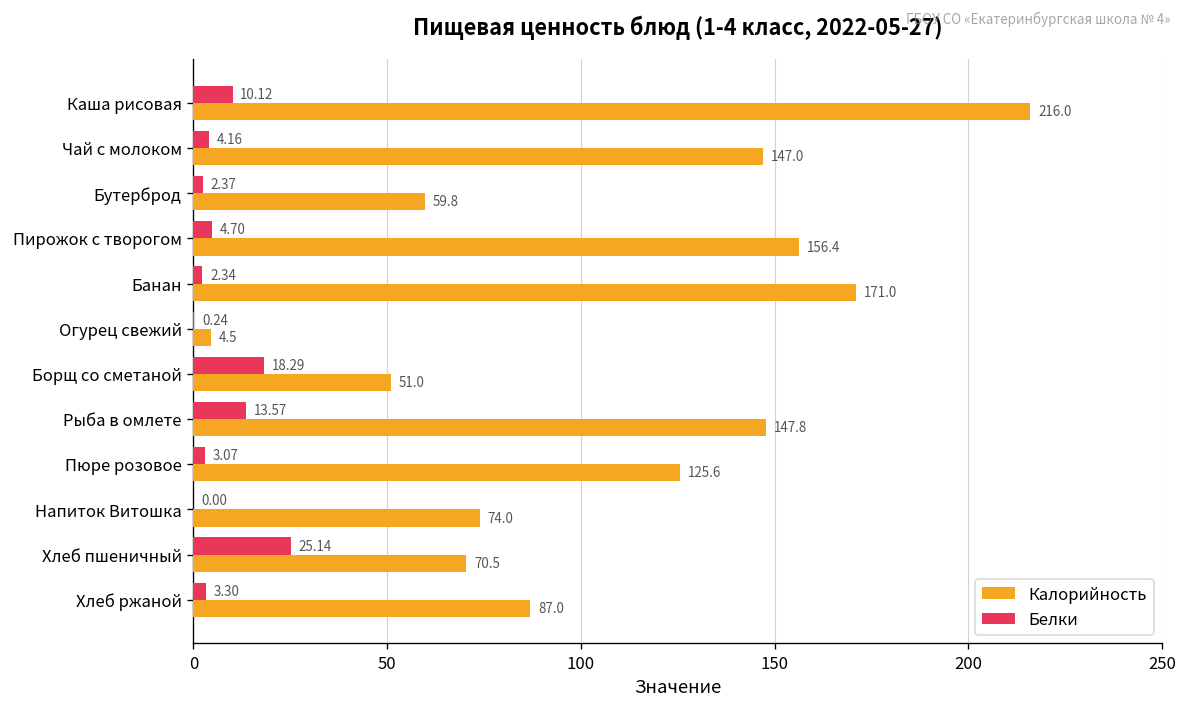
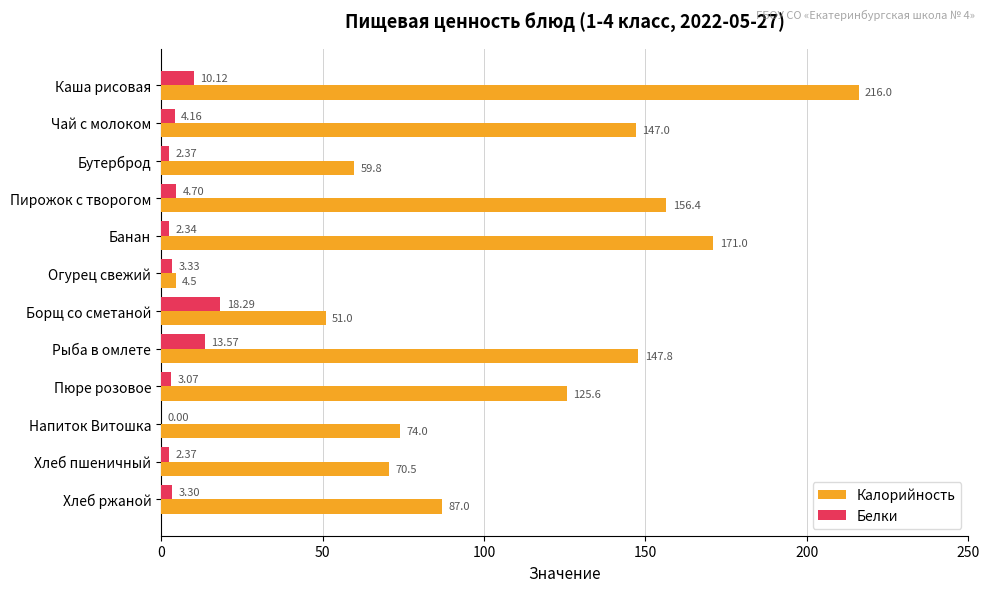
Белки, Огурец свежий: 0.24 -> 3.33
Белки, Хлеб пшеничный: 25.14 -> 2.37
